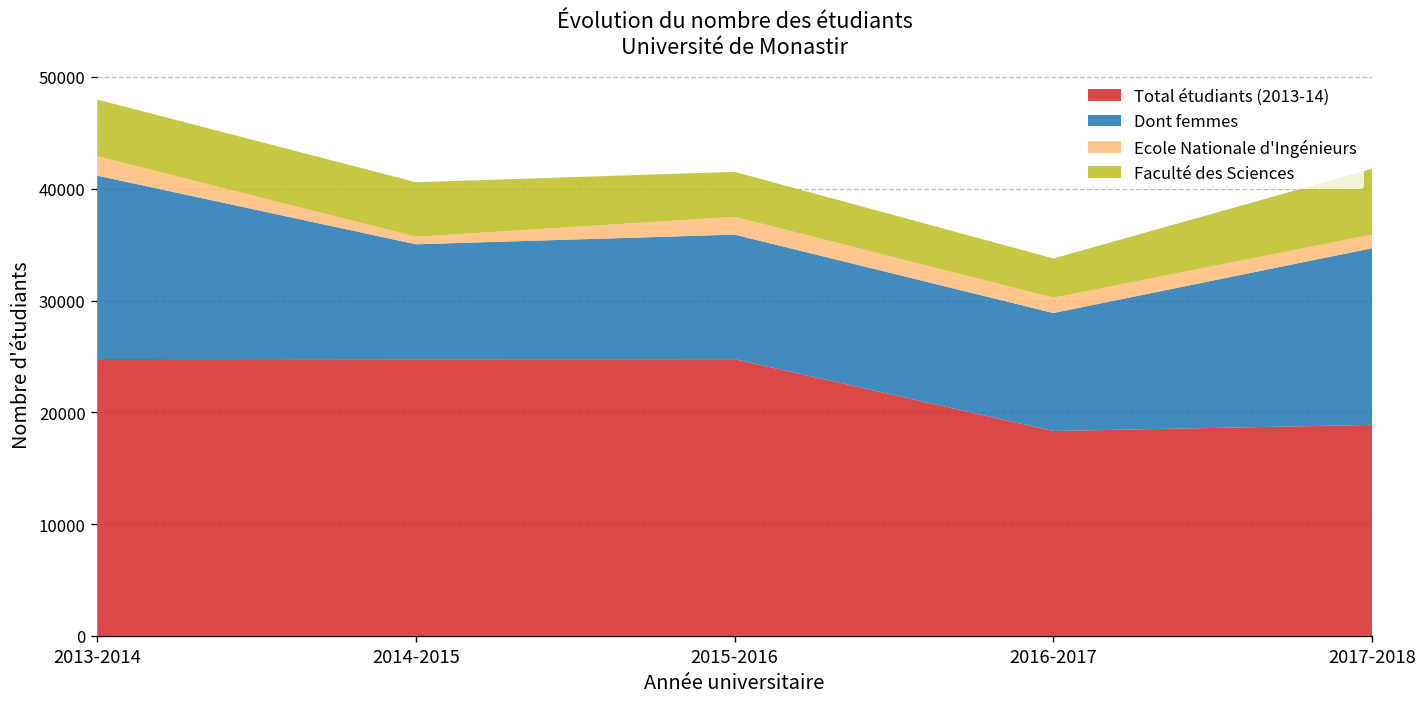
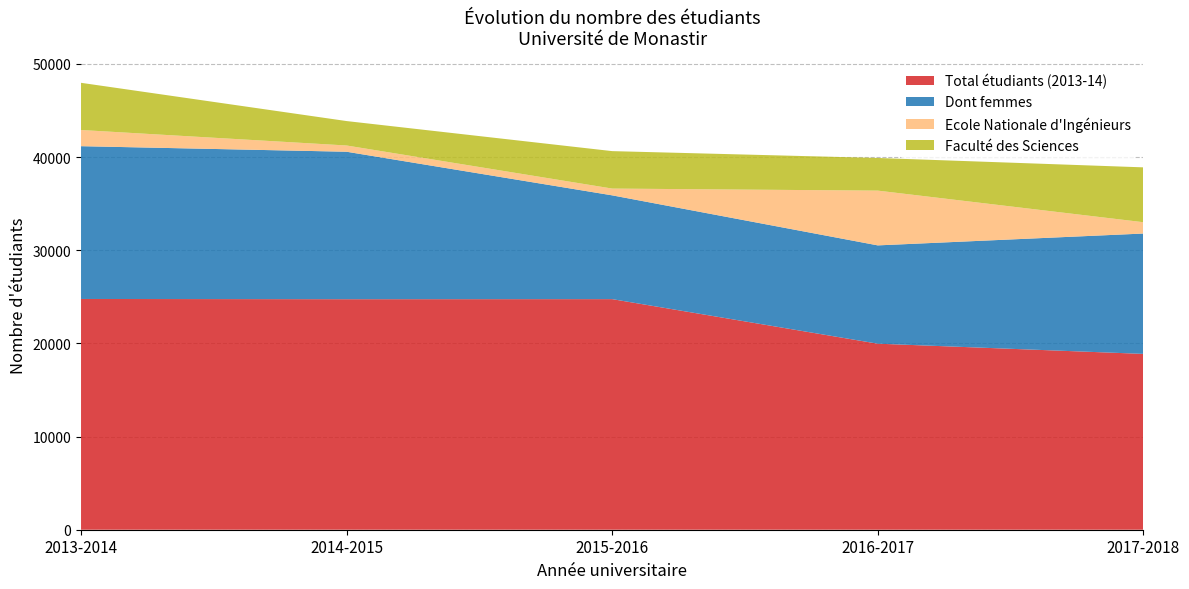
Dont femmes, 2014-2015: 10000 -> 16000
Faculté des Sciences, 2014-2015: 5000 -> 3000
Ecole Nationale d'Ingénieurs, 2015-2016: 2000 -> 1000
Total étudiants (2013-14), 2016-2017: 18000 -> 20000
Ecole Nationale d'Ingénieurs, 2016-2017: 1000 -> 6000
Dont femmes, 2017-2018: 16000 -> 13000
